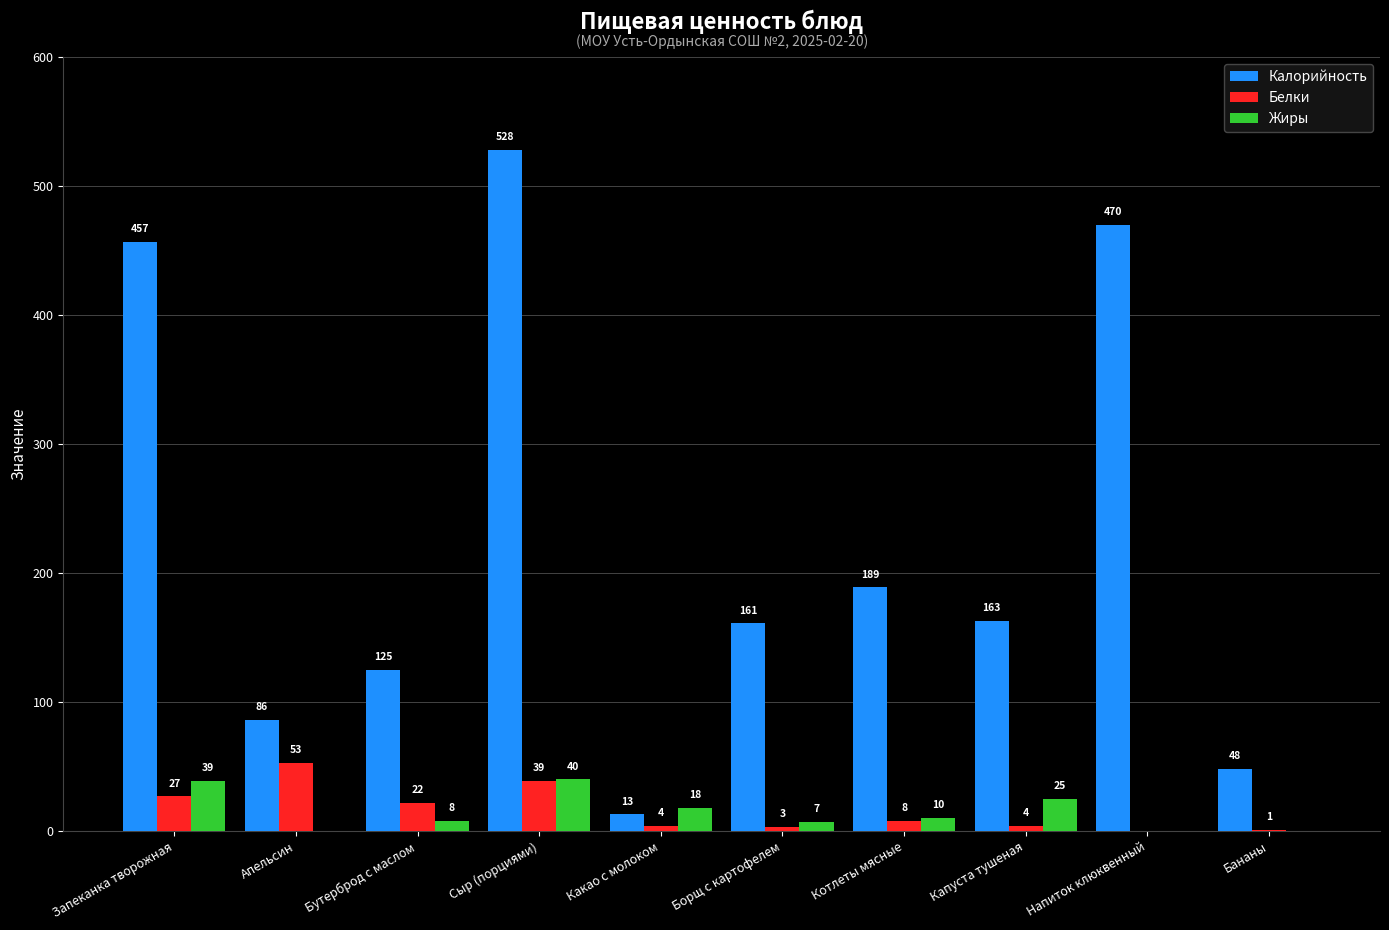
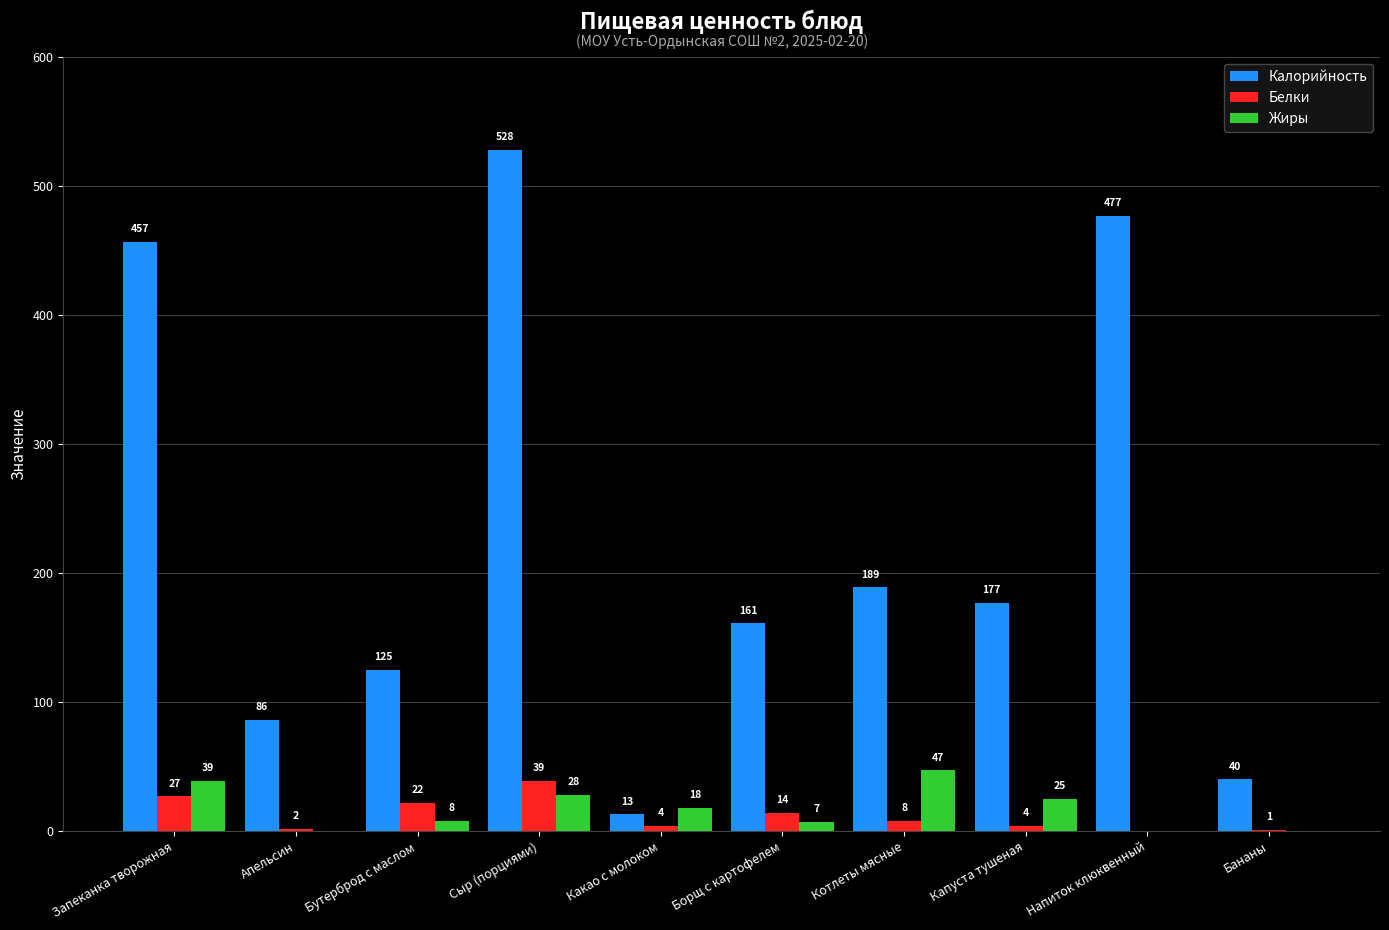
Белки, Апельсин: 53 -> 2
Жиры, Сыр (порциями): 40 -> 28
Белки, Борщ с картофелем: 3 -> 14
Жиры, Котлеты мясные: 10 -> 47
Калорийность, Капуста тушеная: 163 -> 177
Калорийность, Напиток клюквенный: 470 -> 477
Калорийность, Бананы: 48 -> 40
